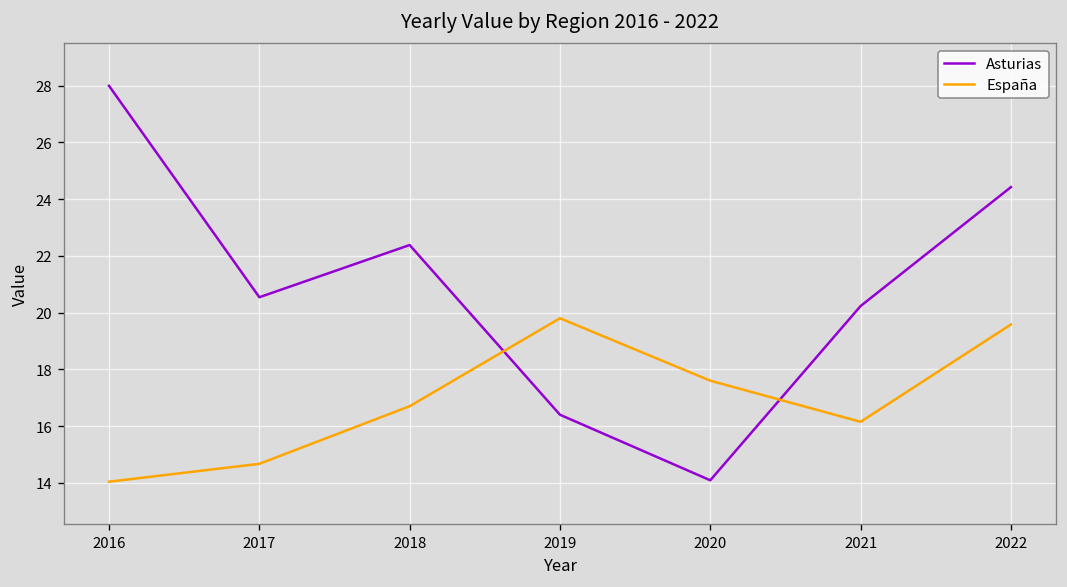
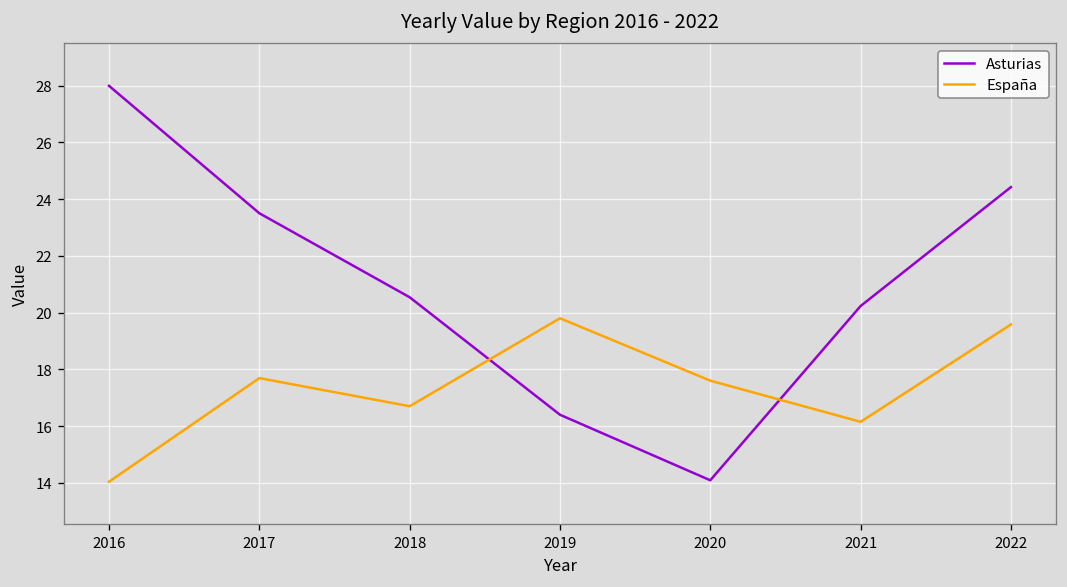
Asturias, 2017: 20.5 -> 23.5
España, 2017: 14.7 -> 17.7
Asturias, 2018: 22.4 -> 20.5
